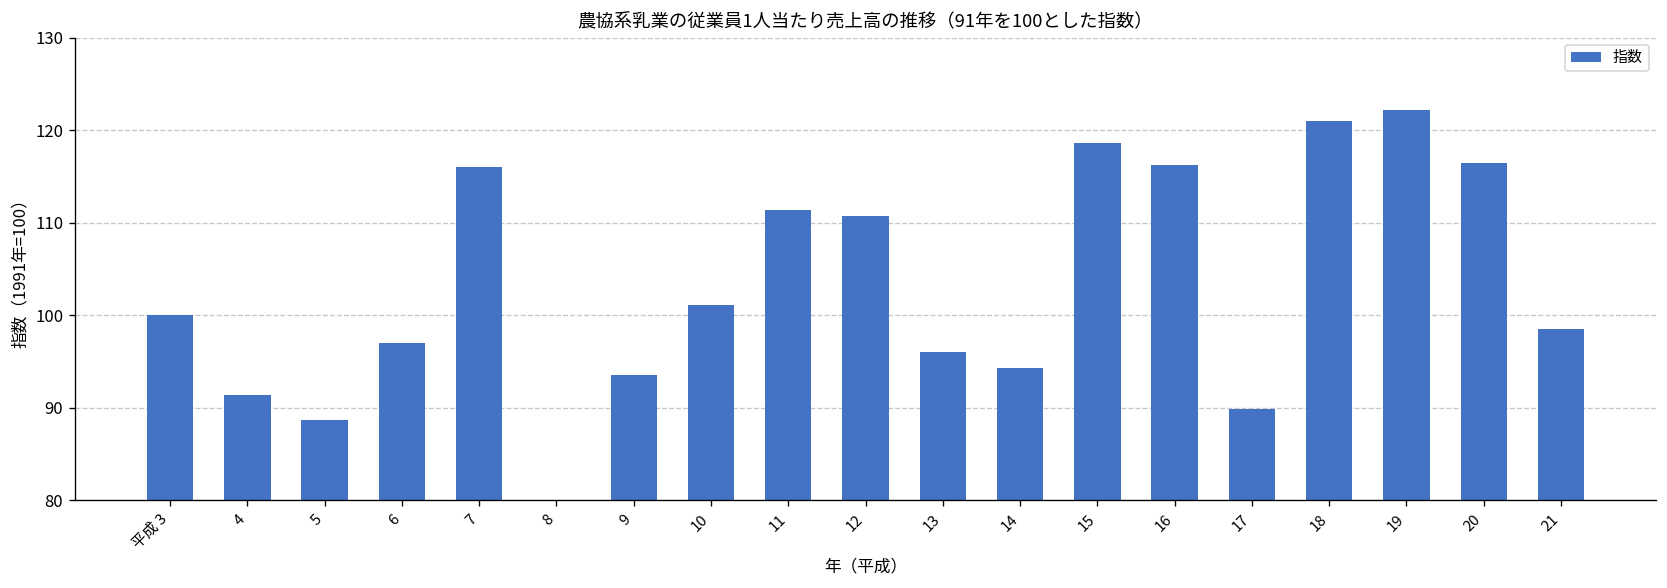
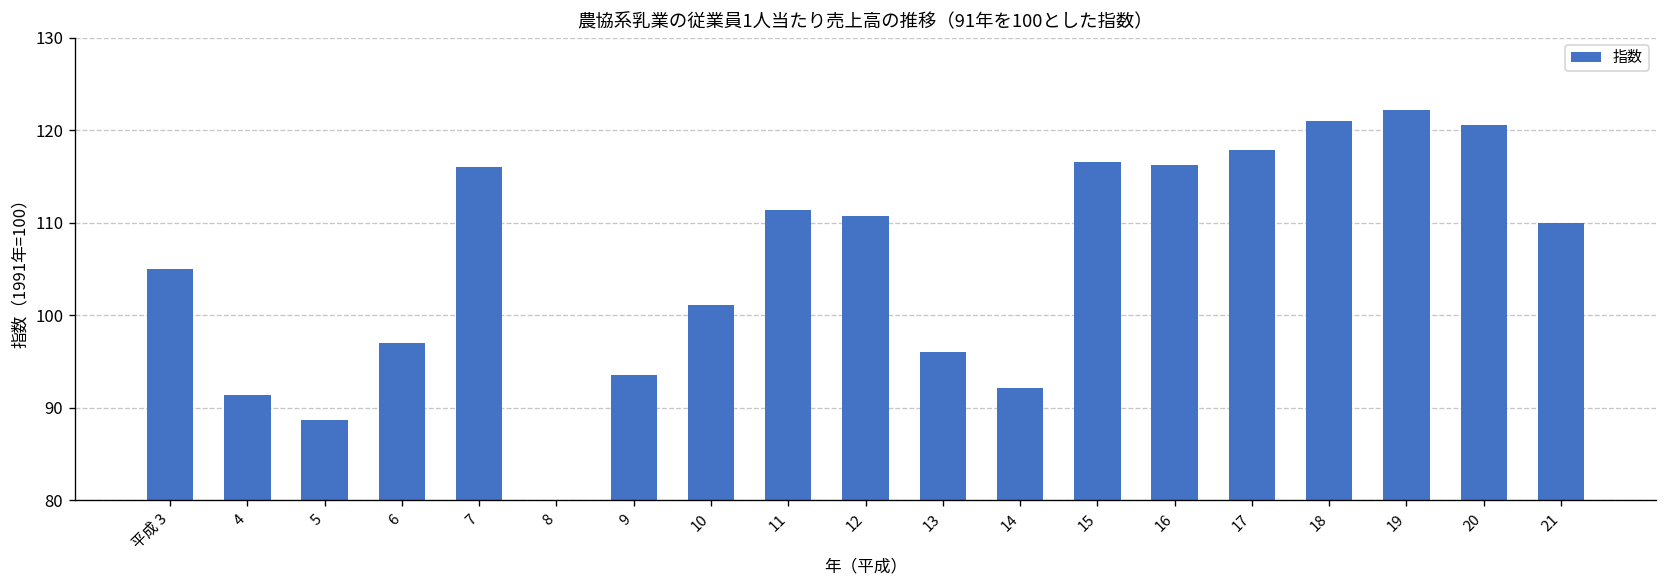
平成 3: 100 -> 105
14: 94 -> 92
15: 119 -> 117
17: 90 -> 118
20: 116 -> 121
21: 99 -> 110
